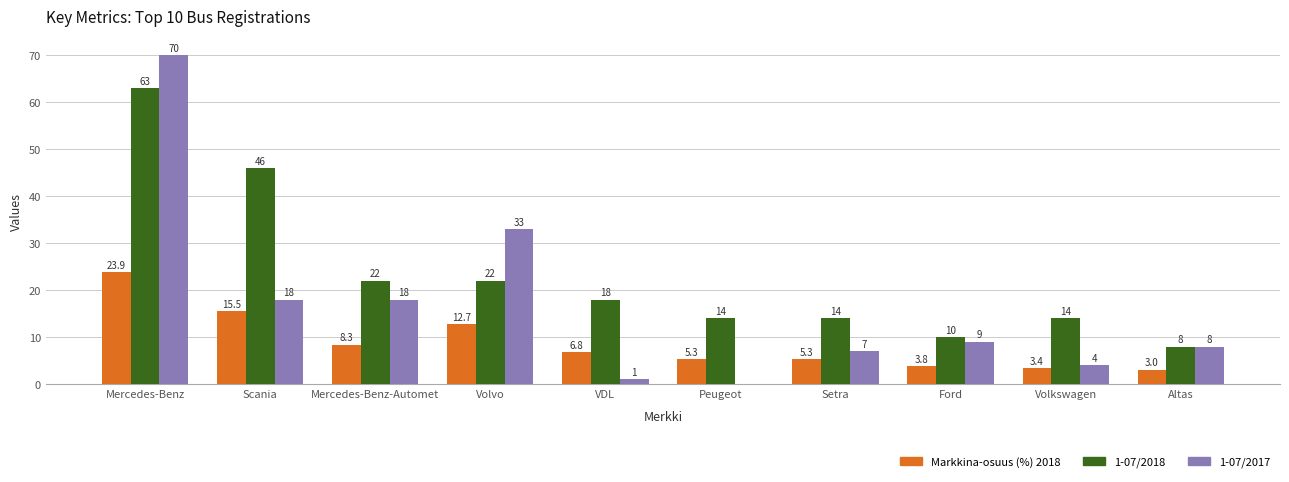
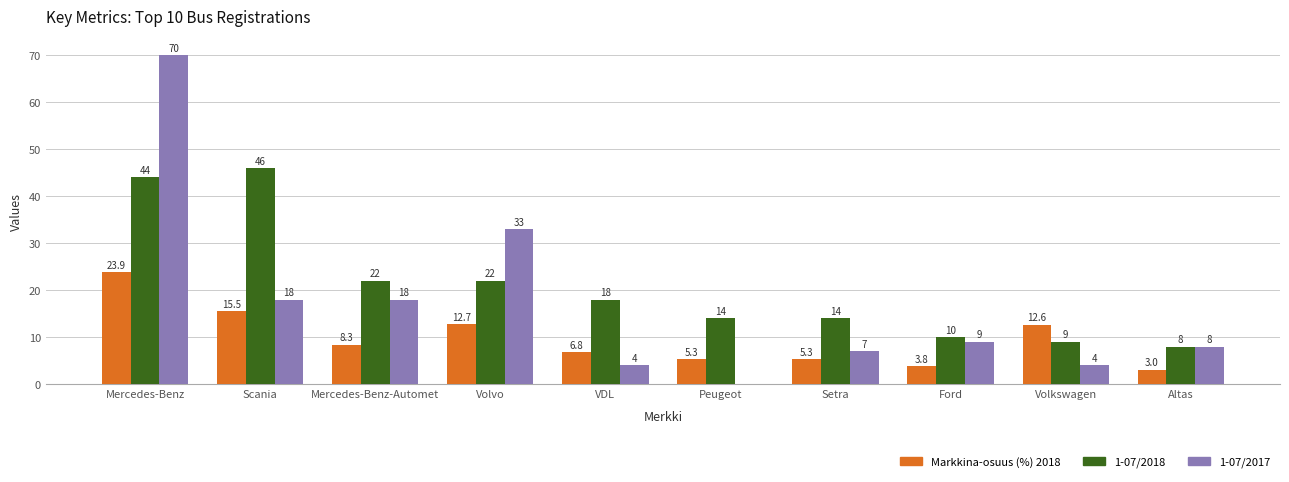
1-07/2018, Mercedes-Benz: 63 -> 44
1-07/2017, VDL: 1 -> 4
Markkina-osuus (%) 2018, Volkswagen: 3.4 -> 12.6
1-07/2018, Volkswagen: 14 -> 9
